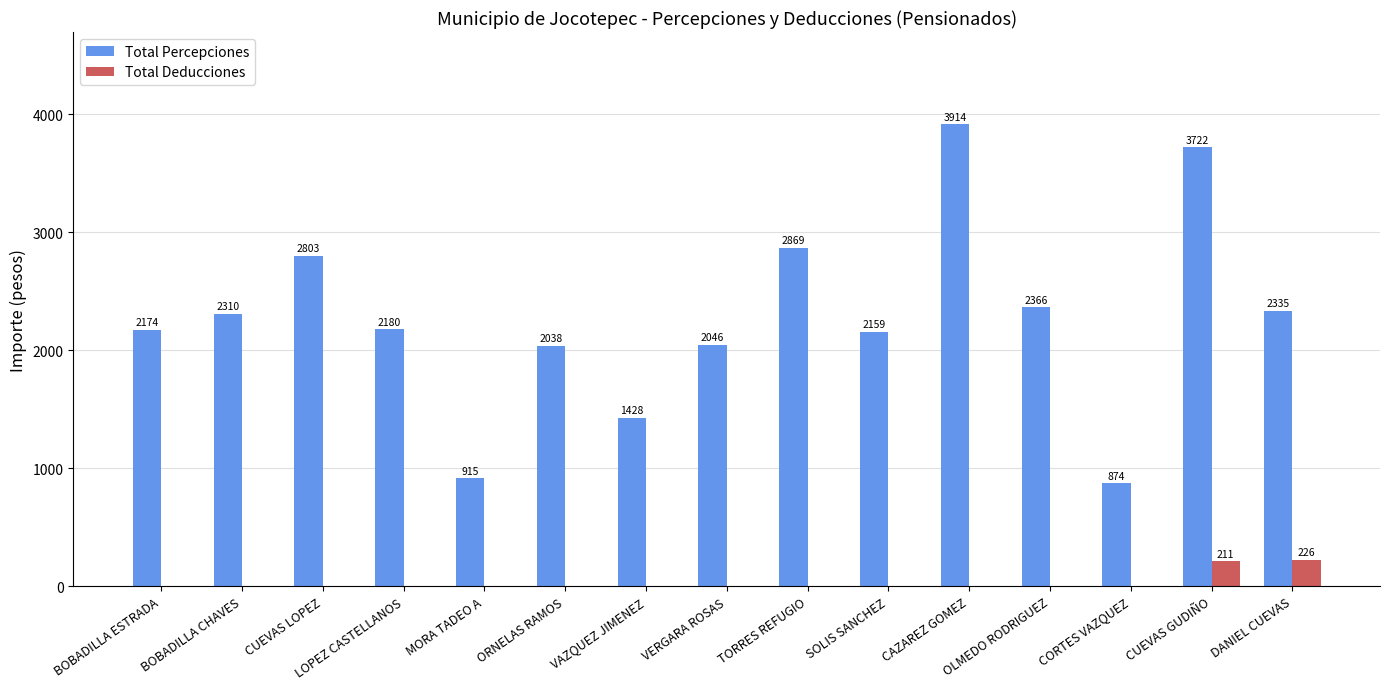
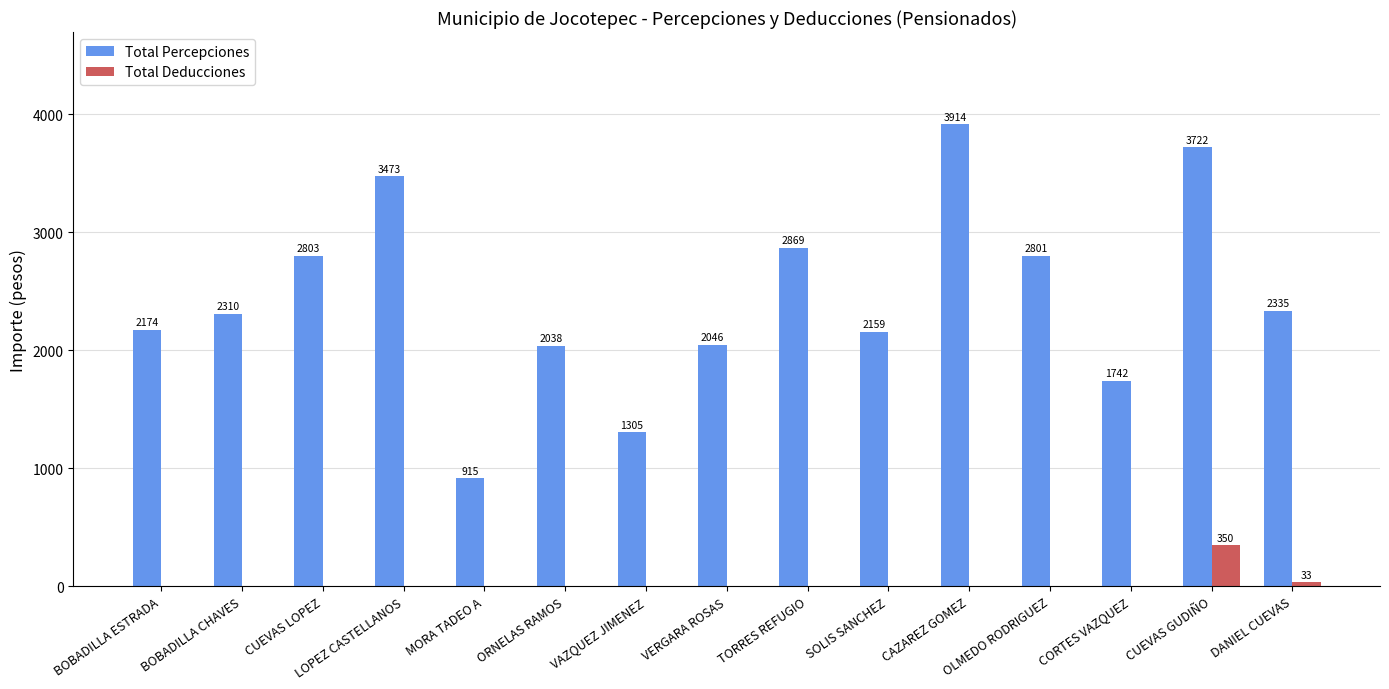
Total Percepciones, LOPEZ CASTELLANOS: 2180 -> 3473
Total Percepciones, VAZQUEZ JIMENEZ: 1428 -> 1305
Total Percepciones, OLMEDO RODRIGUEZ: 2366 -> 2801
Total Percepciones, CORTES VAZQUEZ: 874 -> 1742
Total Deducciones, CUEVAS GUDIÑO: 211 -> 350
Total Deducciones, DANIEL CUEVAS: 226 -> 33
